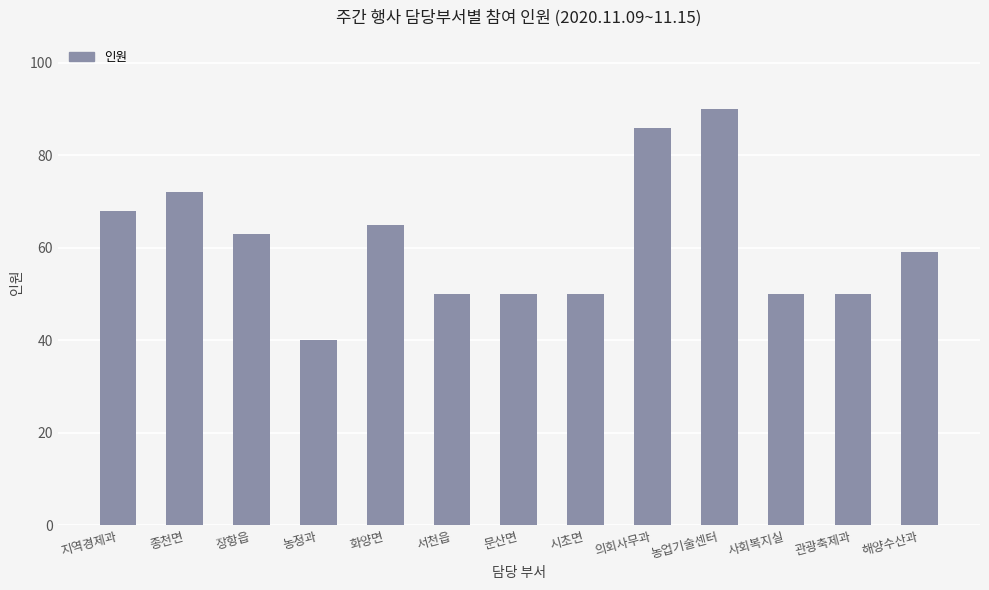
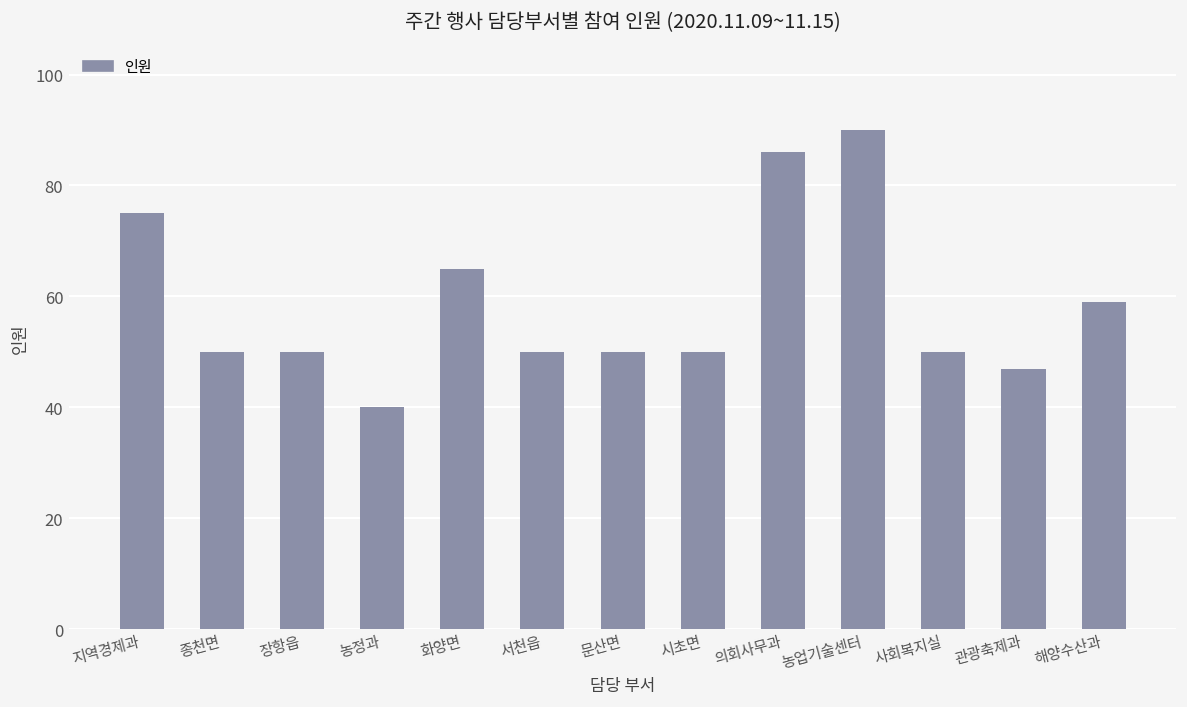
지역경제과: 68 -> 75
종천면: 72 -> 50
장항읍: 63 -> 50
관광축제과: 50 -> 47
